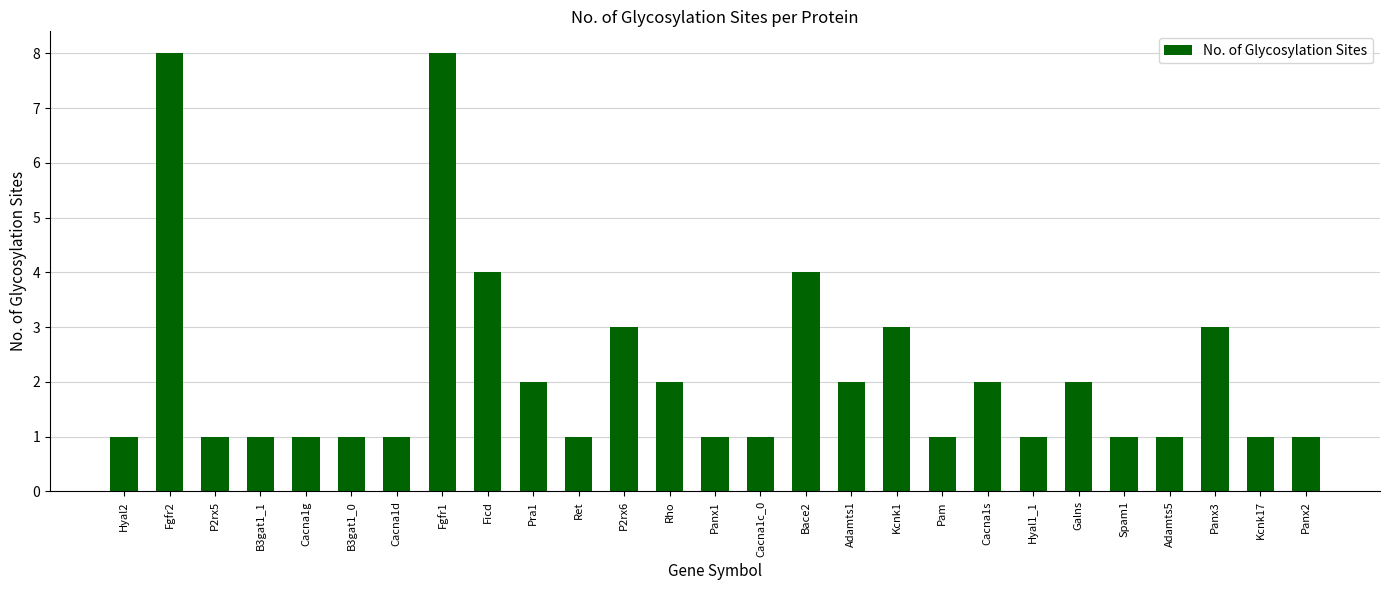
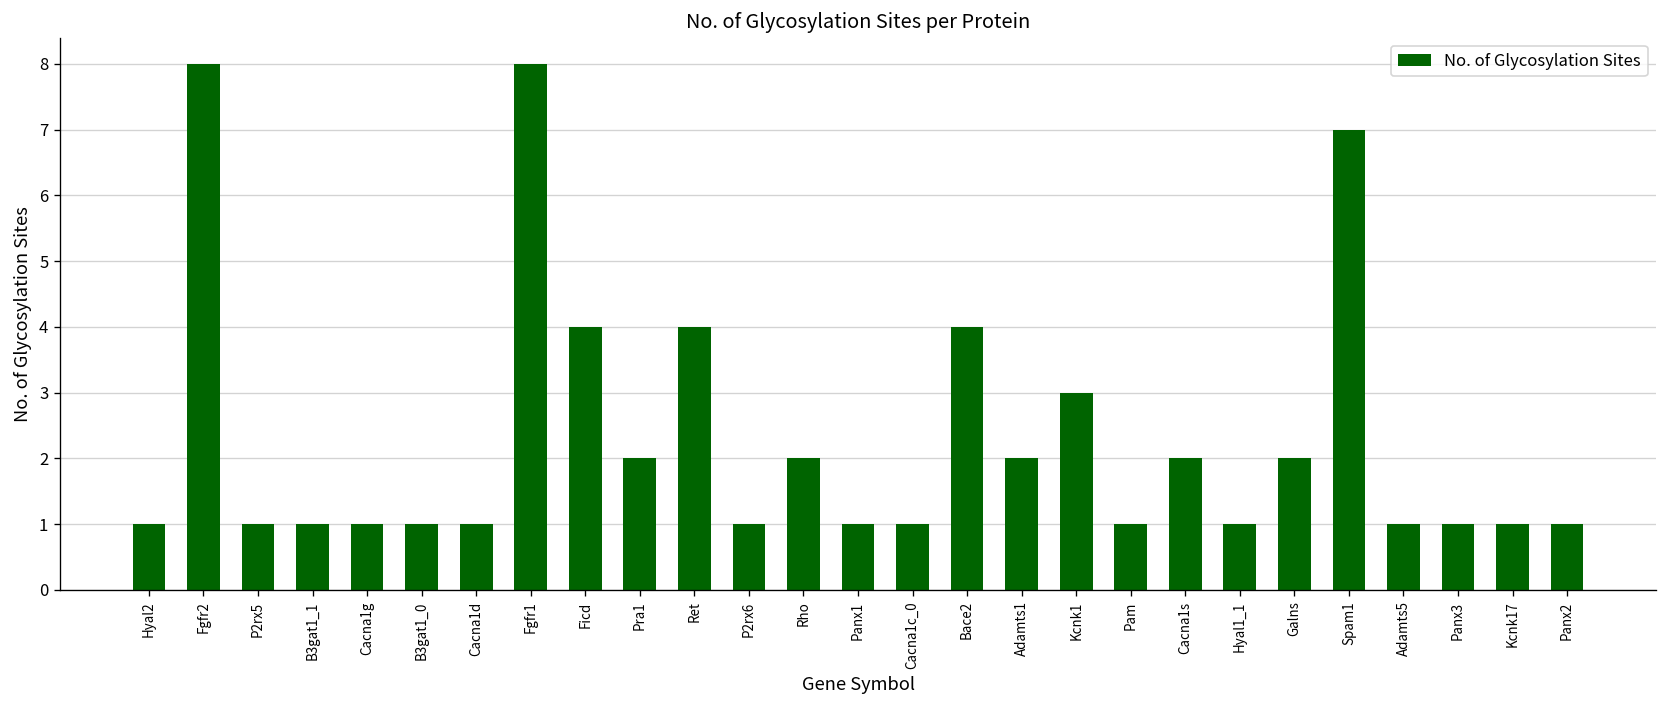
Ret: 1 -> 4
P2rx6: 3 -> 1
Spam1: 1 -> 7
Panx3: 3 -> 1
